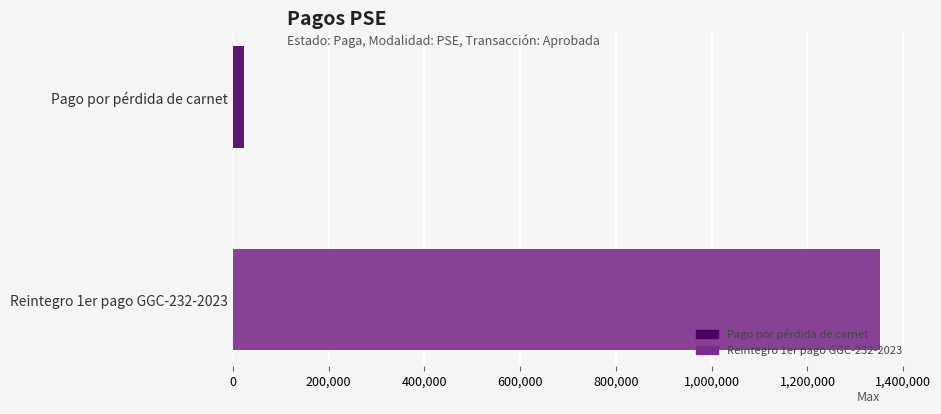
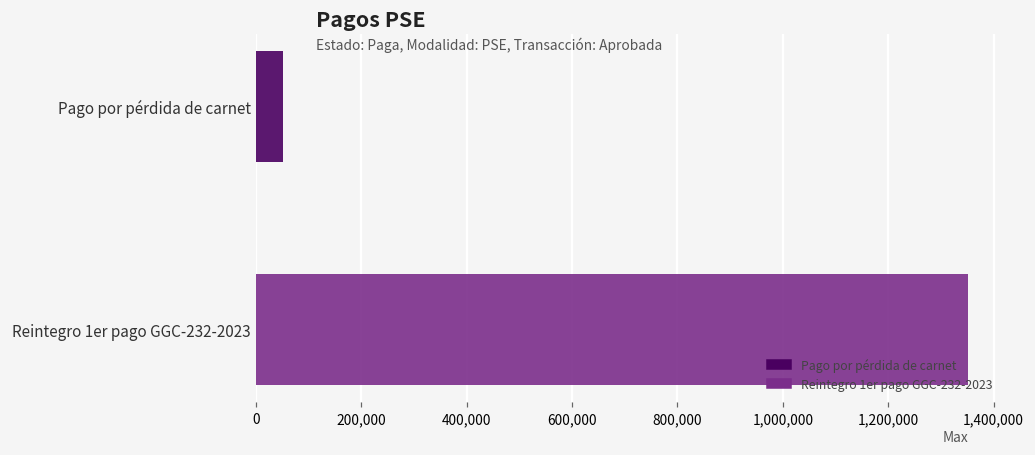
Pago por pérdida de carnet: 20,000 -> 50,000
